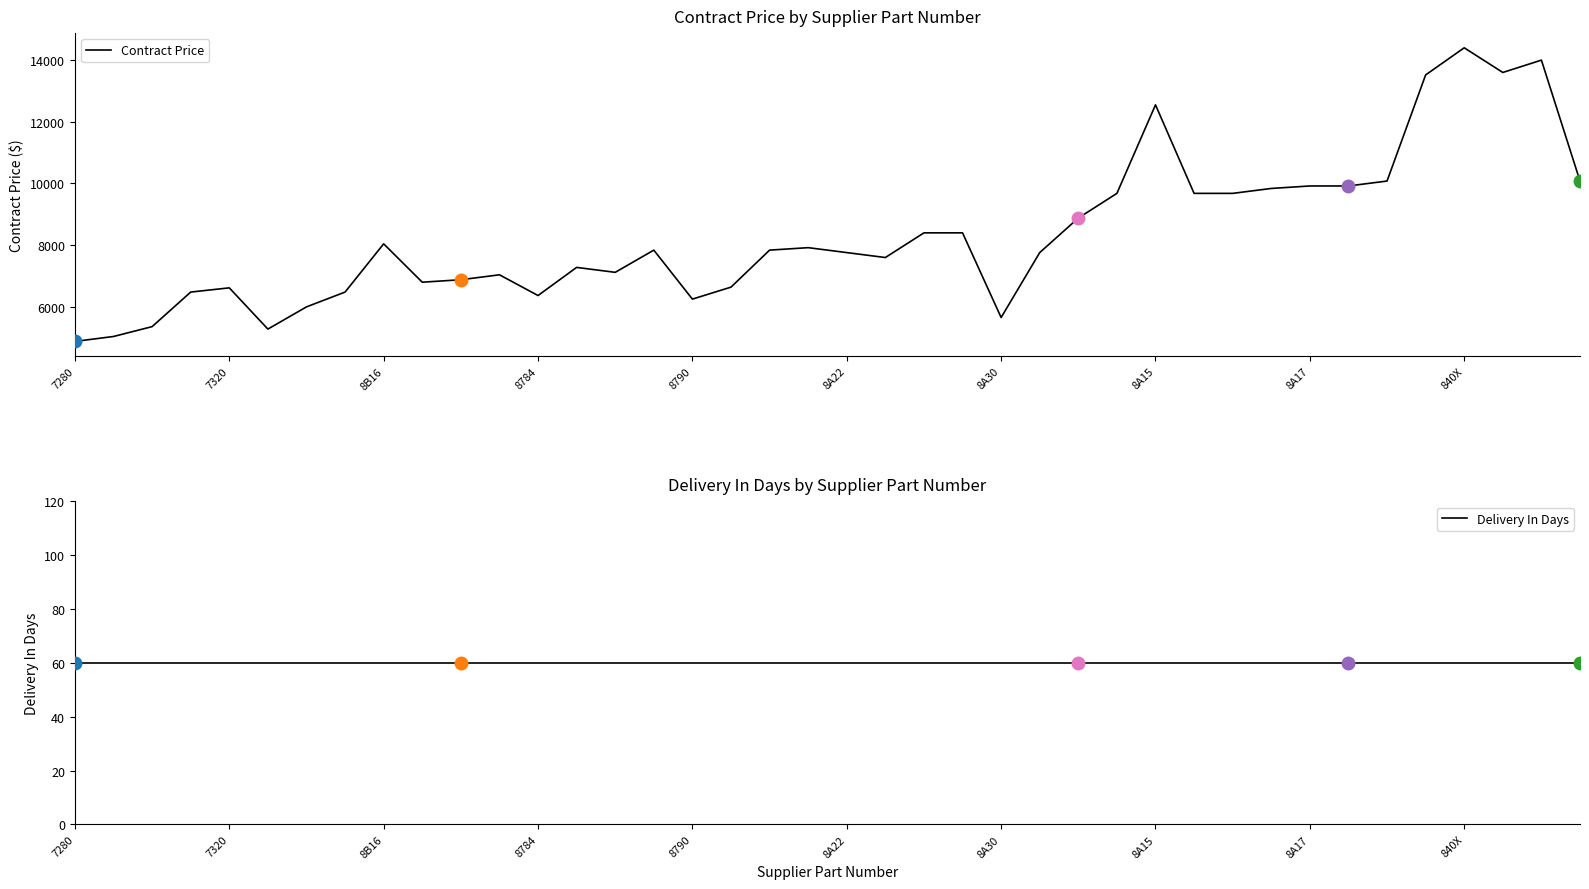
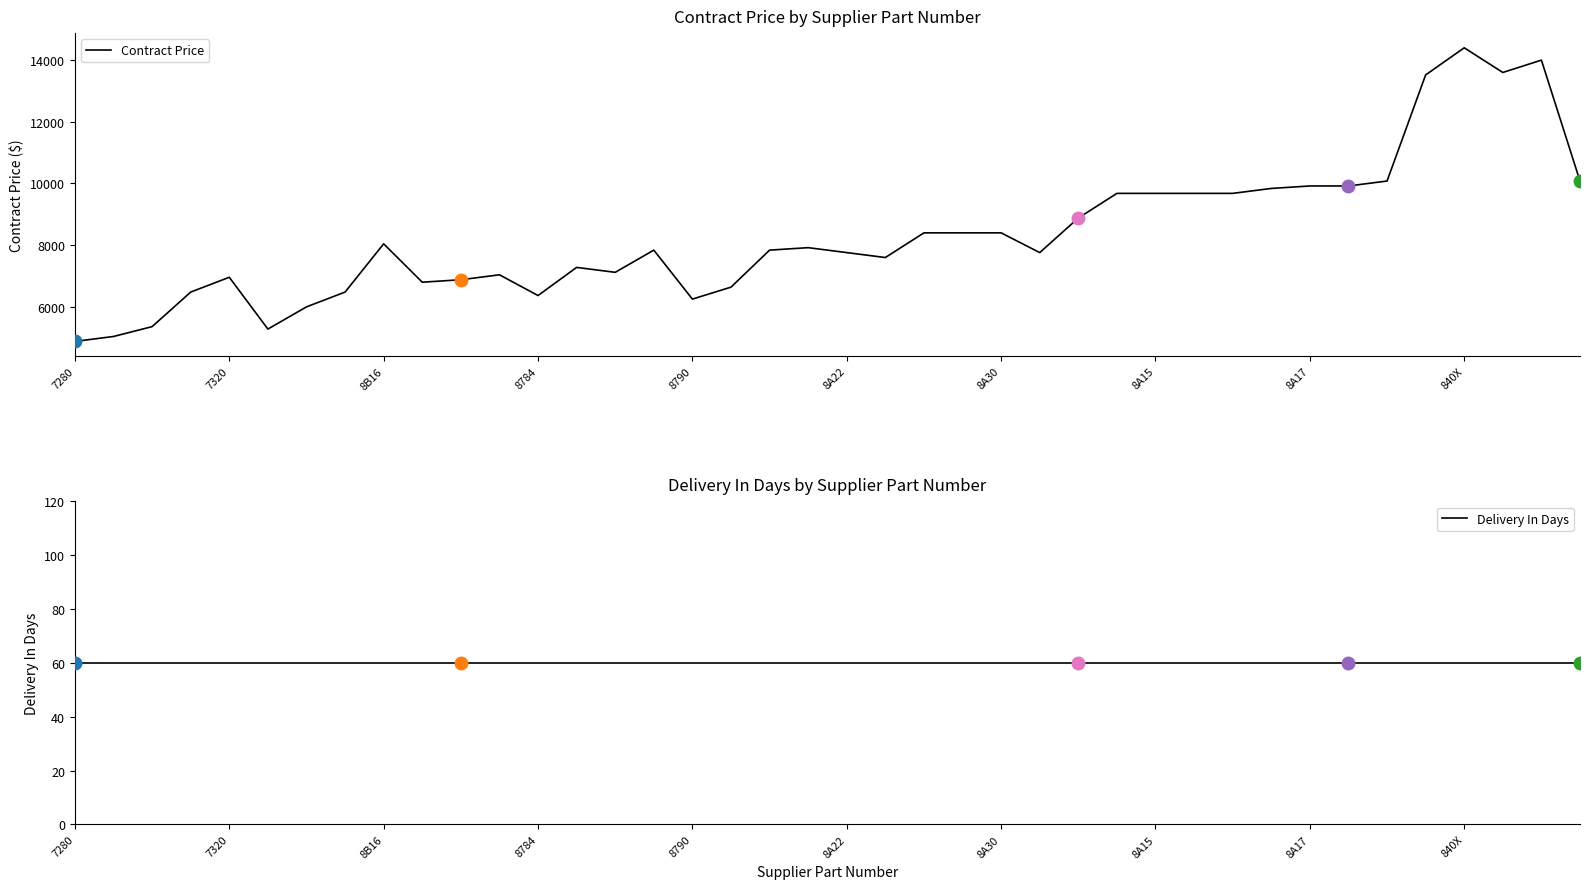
Contract Price by Supplier Part Number, Contract Price, 7320: 6600 -> 7000
Contract Price by Supplier Part Number, Contract Price, 8A30: 5700 -> 8400
Contract Price by Supplier Part Number, Contract Price, 8A15: 12500 -> 9700
